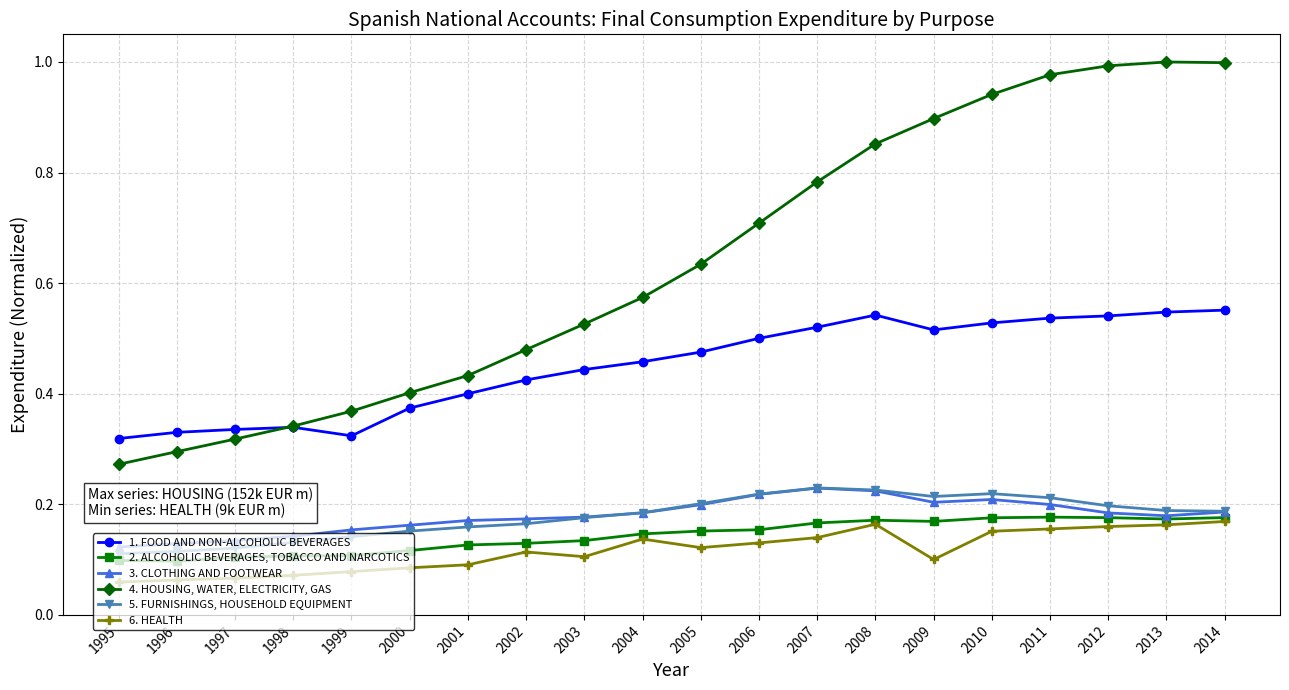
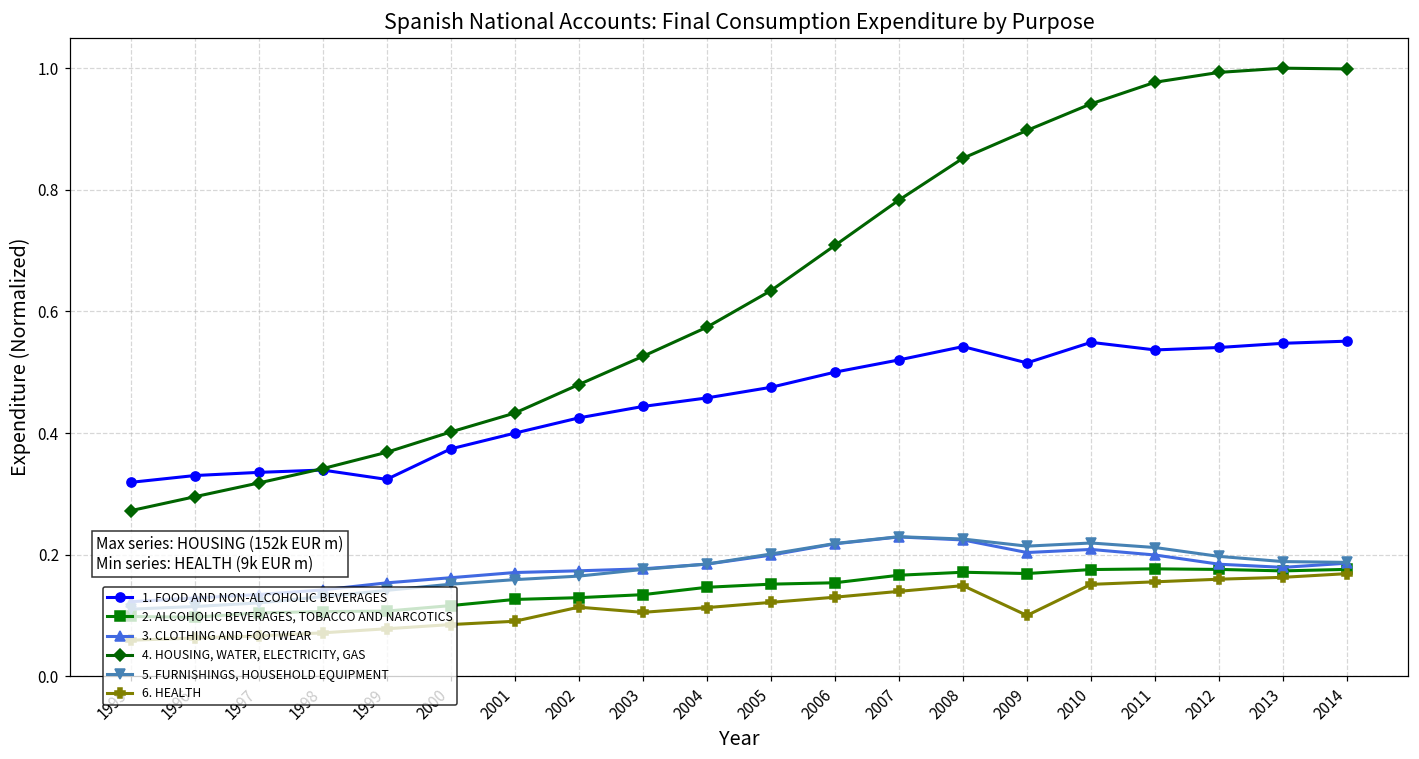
6. HEALTH, 2004: 0.14 -> 0.11
6. HEALTH, 2008: 0.16 -> 0.15
1. FOOD AND NON-ALCOHOLIC BEVERAGES, 2010: 0.53 -> 0.55
